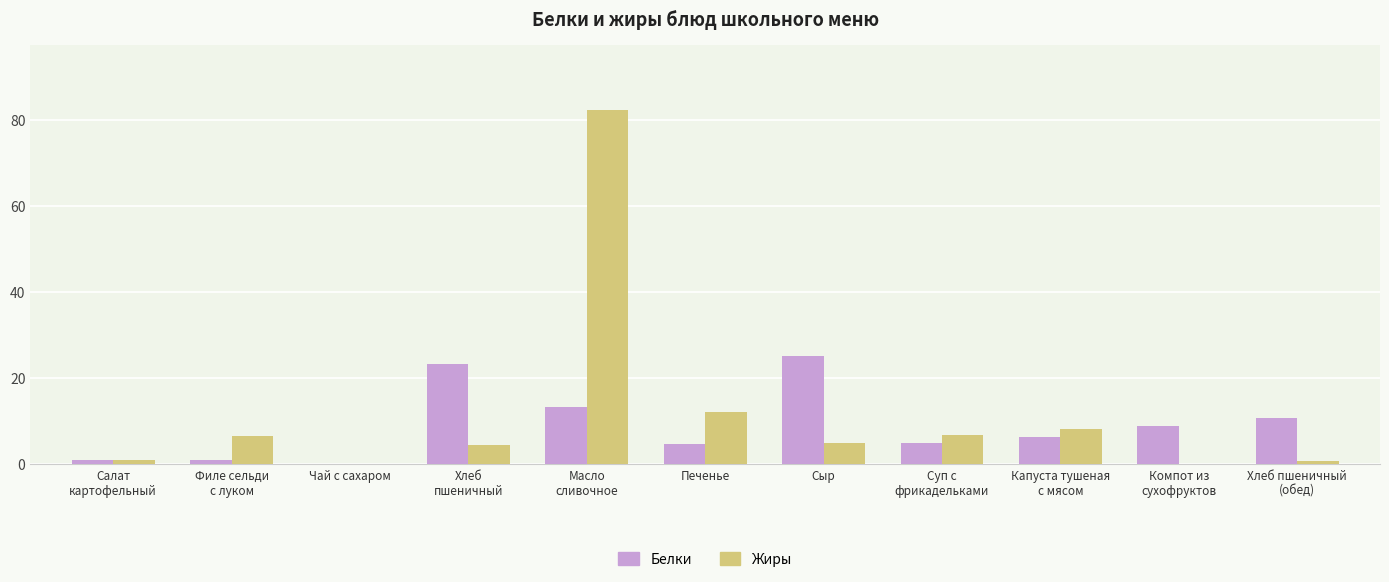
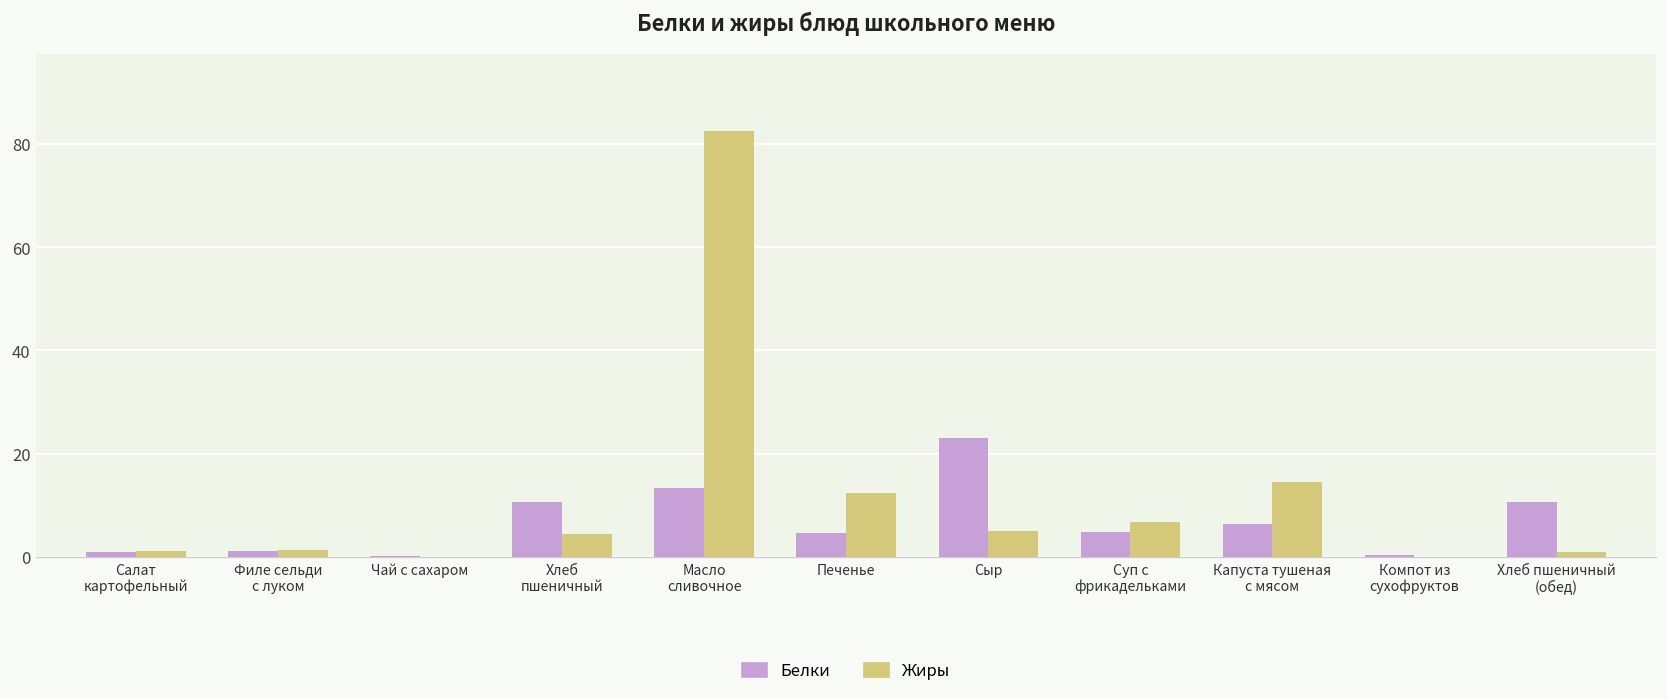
Жиры, Филе сельди с луком: 7 -> 1
Белки, Хлеб пшеничный: 23 -> 11
Белки, Сыр: 25 -> 23
Жиры, Капуста тушеная с мясом: 8 -> 15
Белки, Компот из сухофруктов: 9 -> 0
